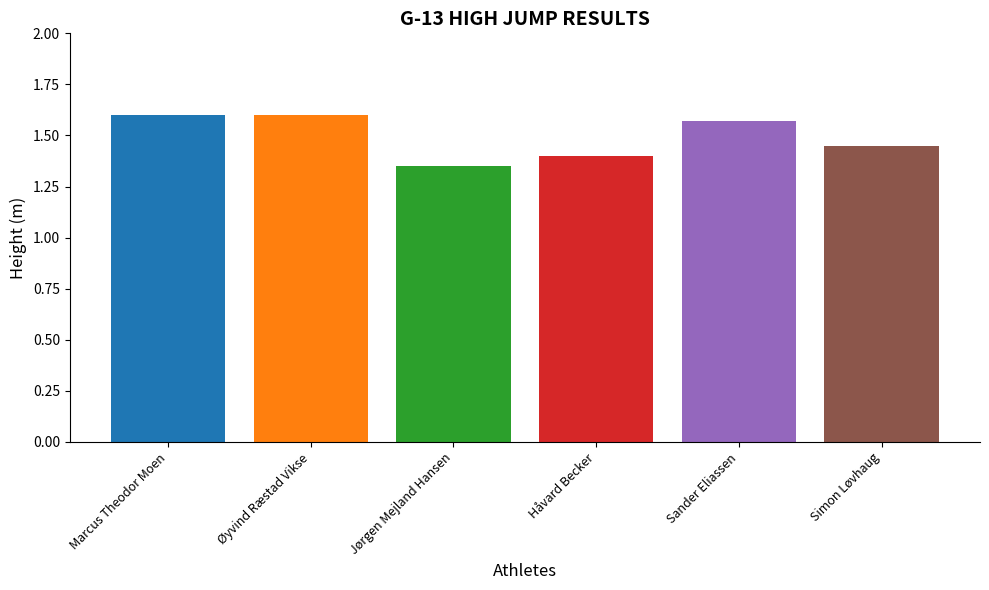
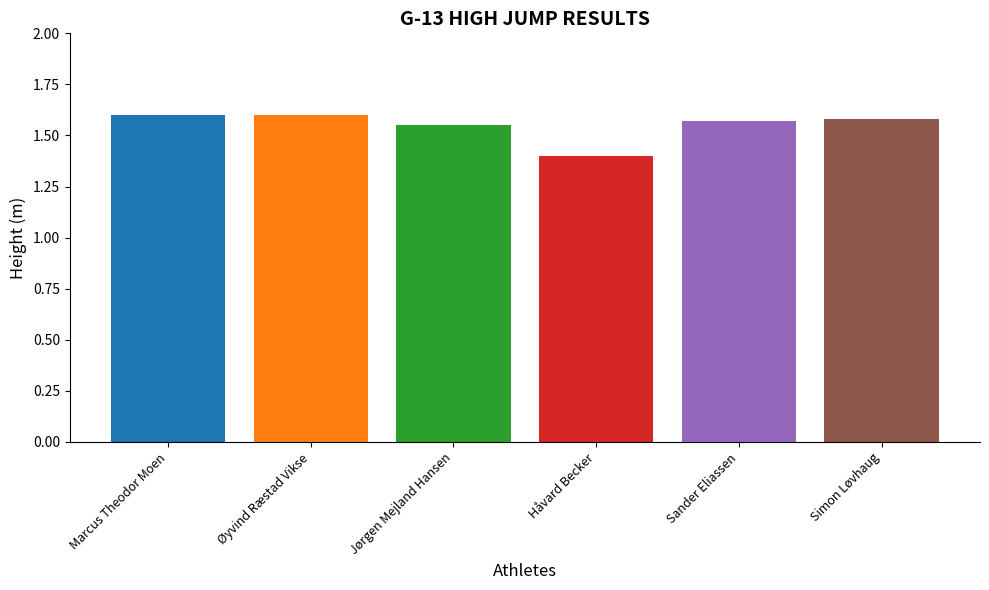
Jørgen Mejland Hansen: 1.35 -> 1.55
Simon Løvhaug: 1.45 -> 1.58
